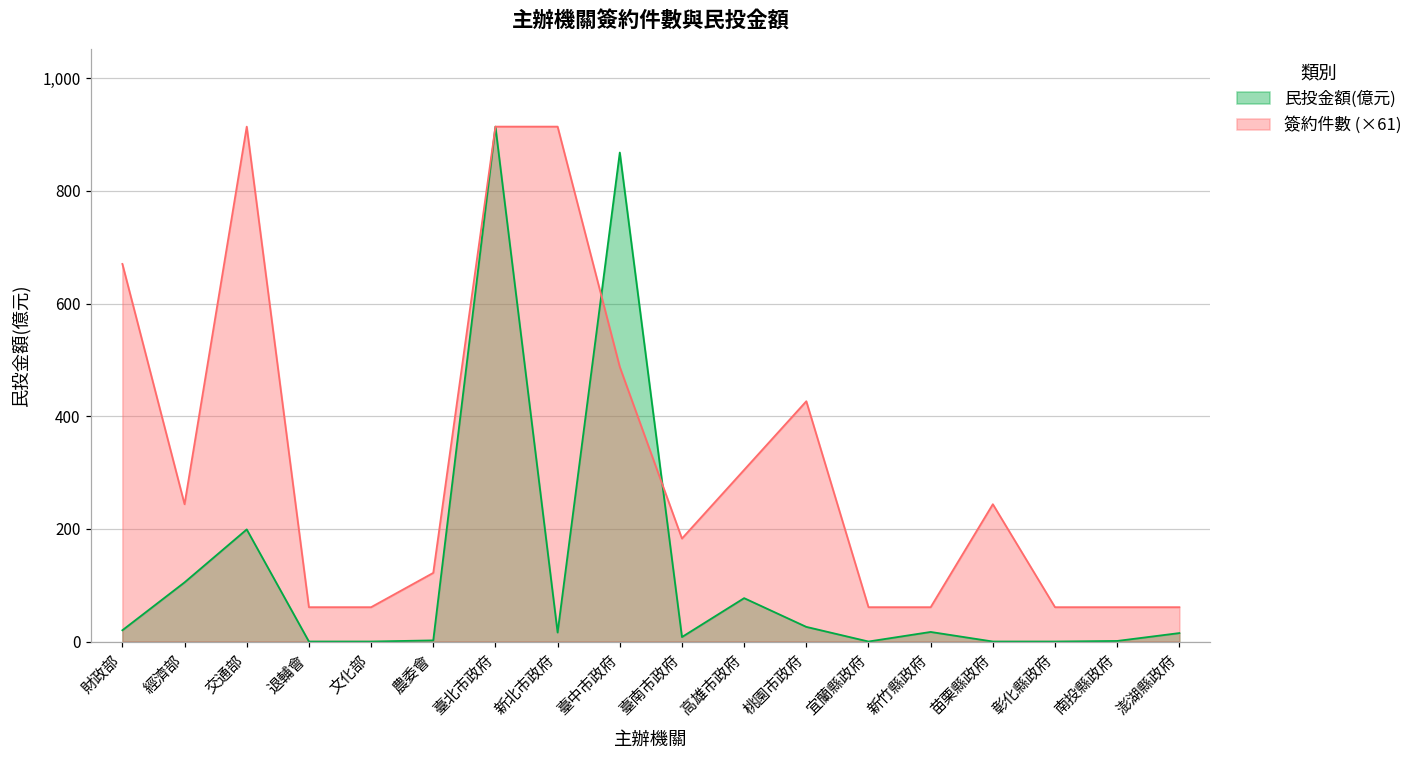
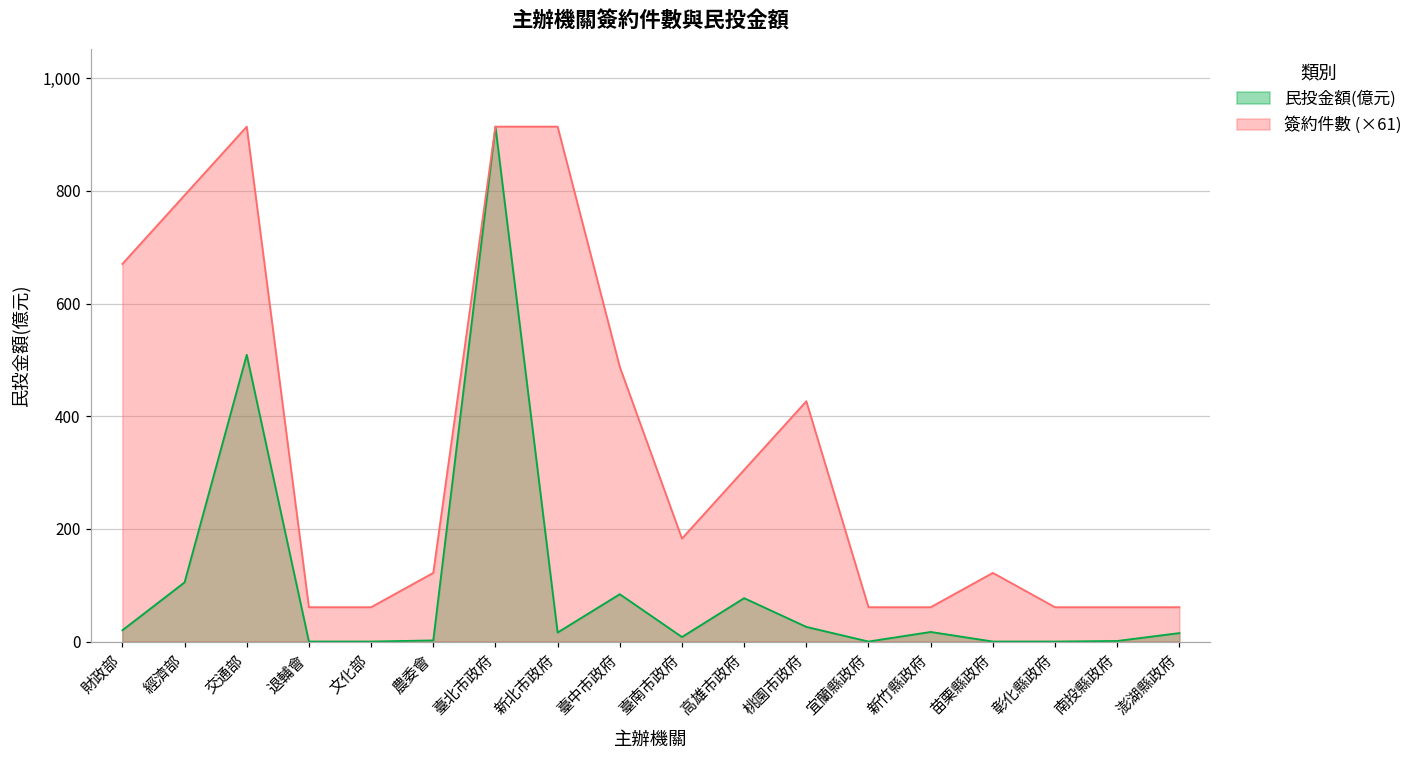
簽約件數 (×61), 經濟部: 240 -> 790
民投金額(億元), 交通部: 200 -> 510
民投金額(億元), 臺中市政府: 870 -> 80
簽約件數 (×61), 苗栗縣政府: 240 -> 120
